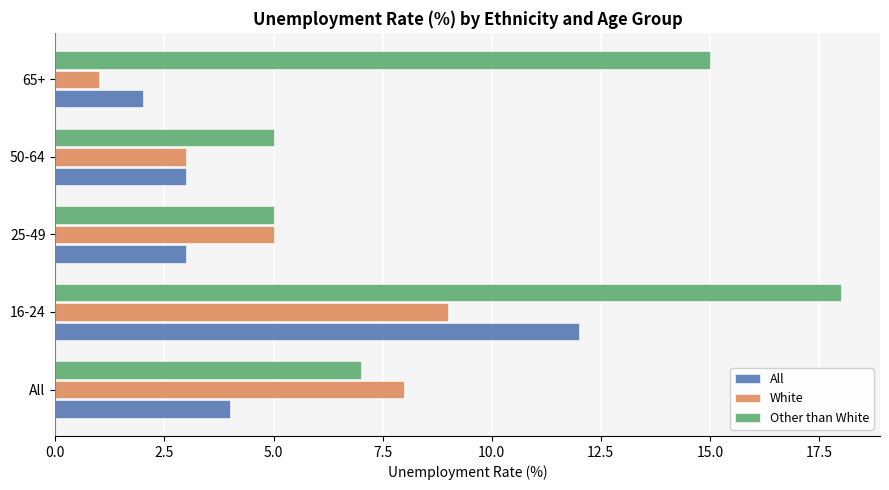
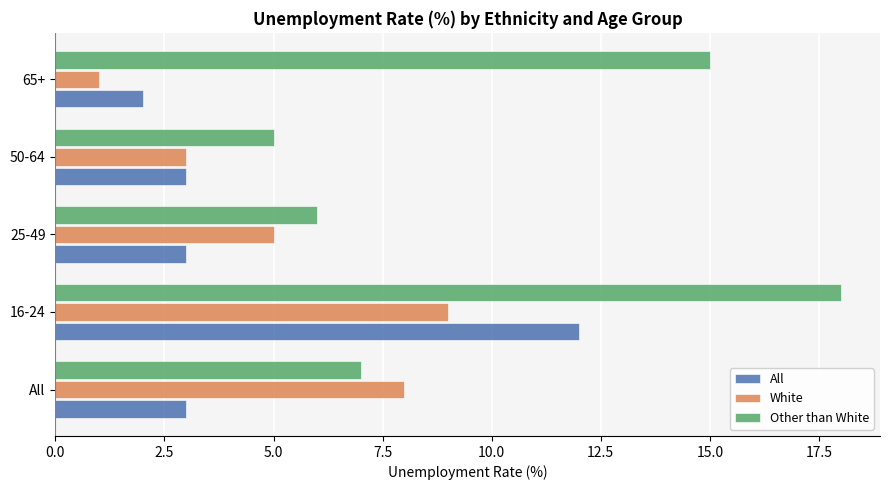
Other than White, 25-49: 5 -> 6
All, All: 4 -> 3
